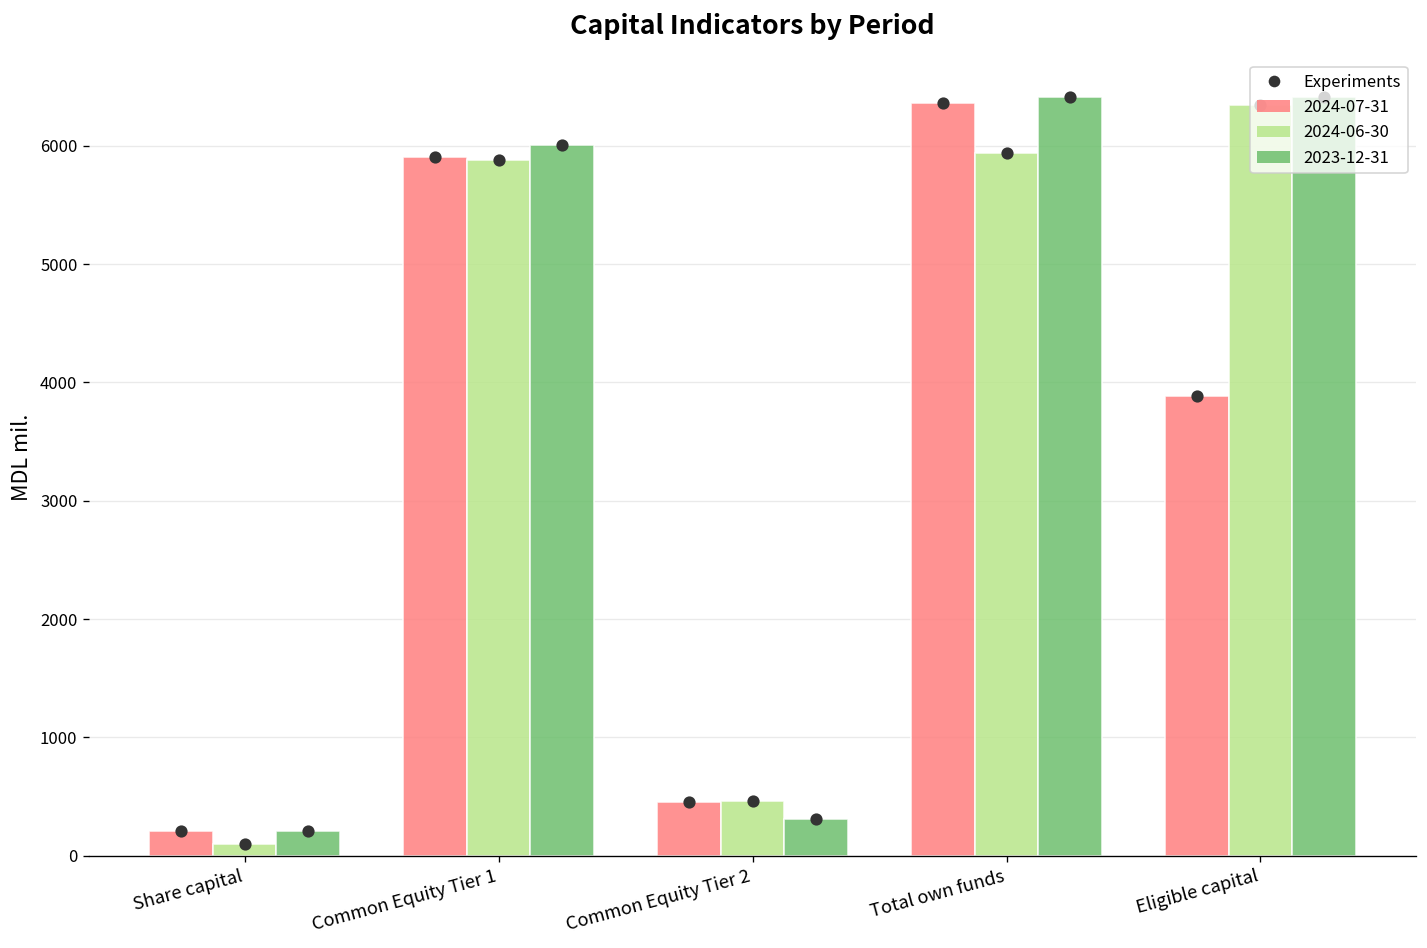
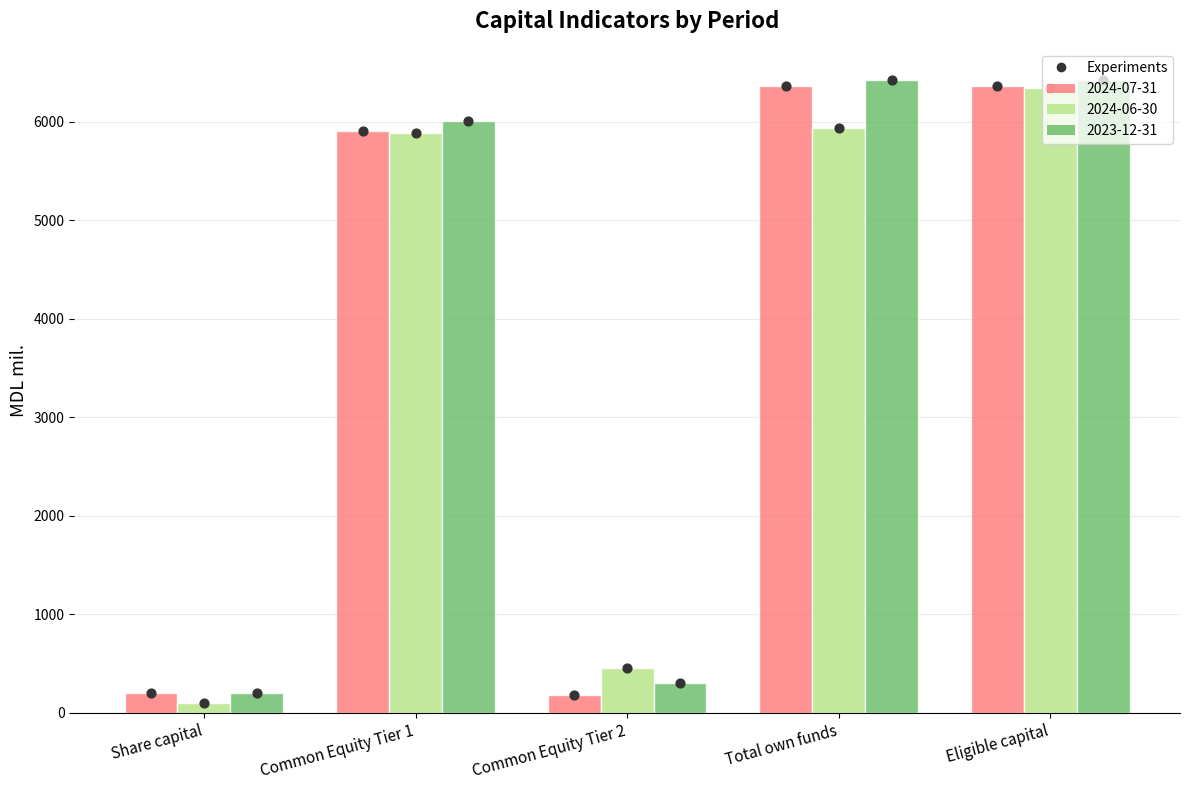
2024-07-31, Common Equity Tier 2: 500 -> 200
2024-07-31, Eligible capital: 3900 -> 6400
